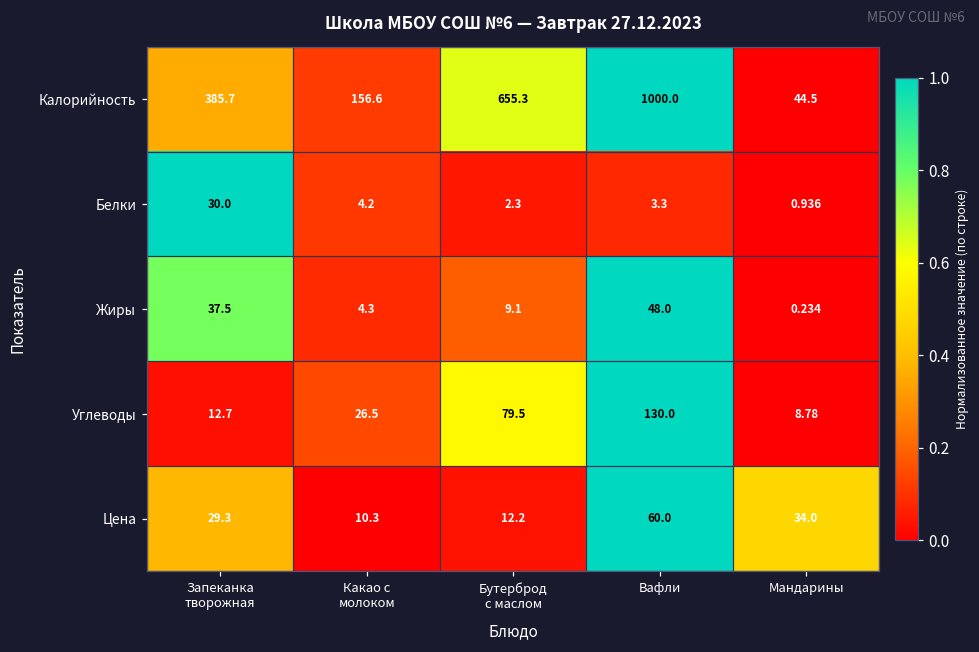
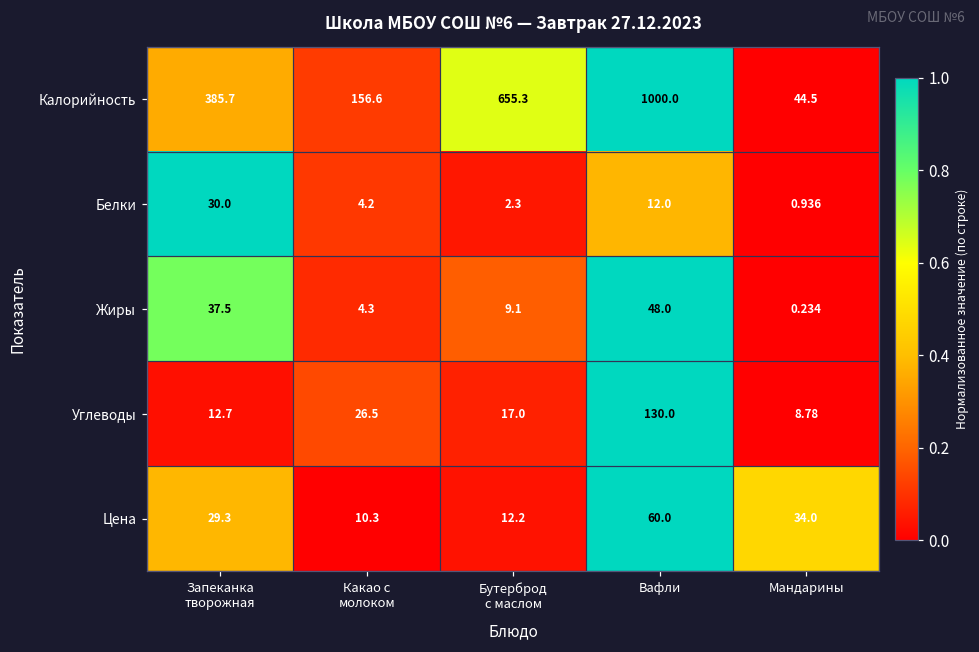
Белки, Вафли: 3.3 -> 12.0
Углеводы, Бутерброд с маслом: 79.5 -> 17.0
